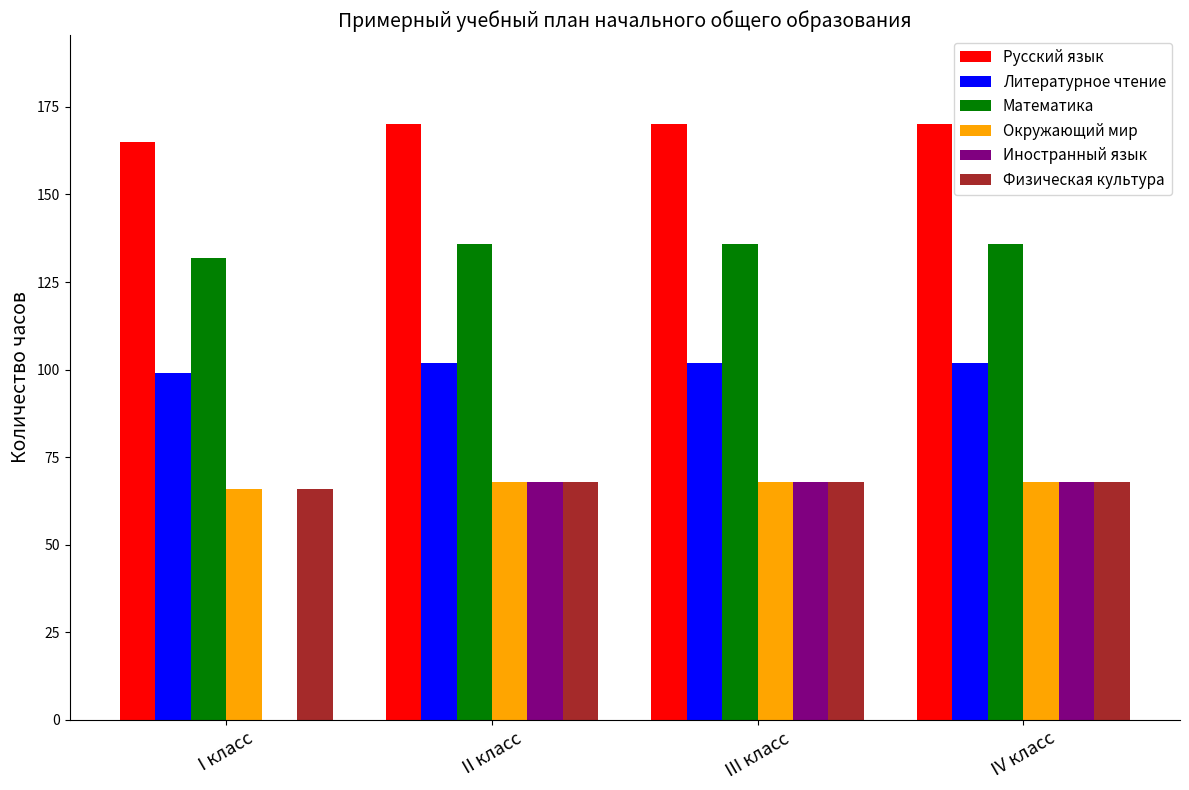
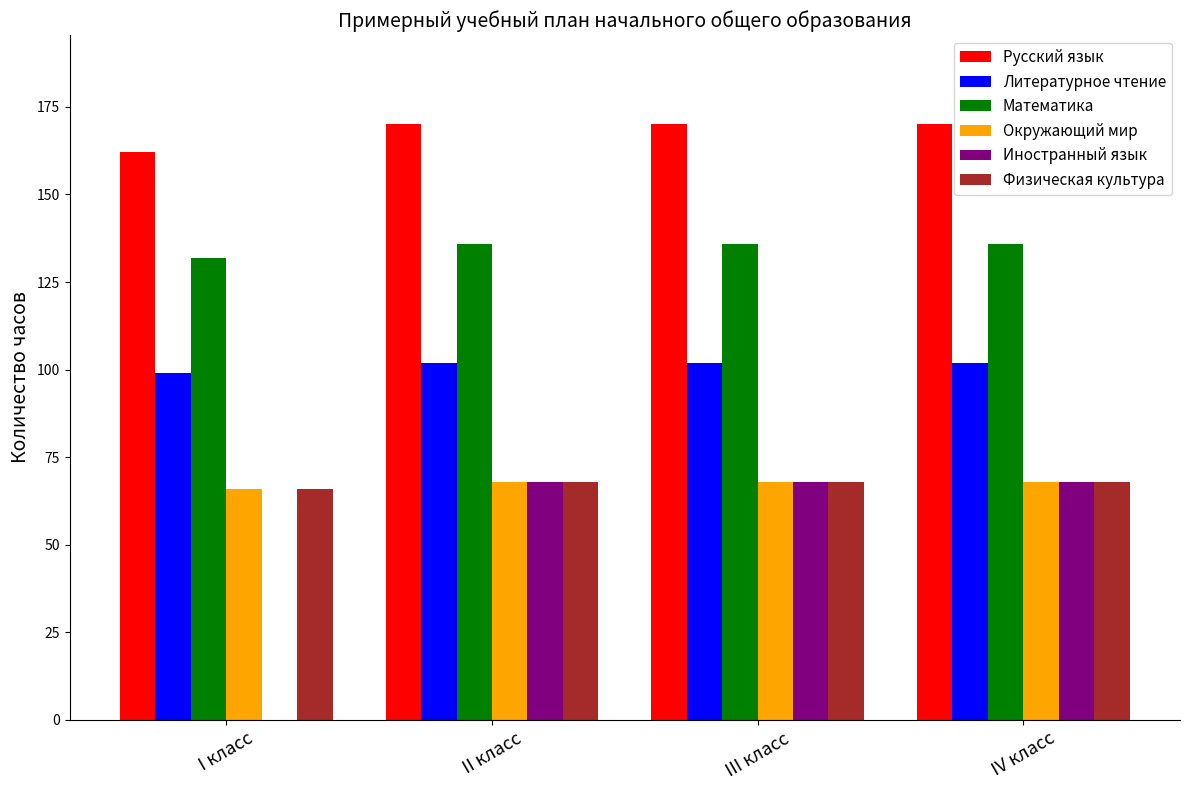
Русский язык, I класс: 165 -> 162
